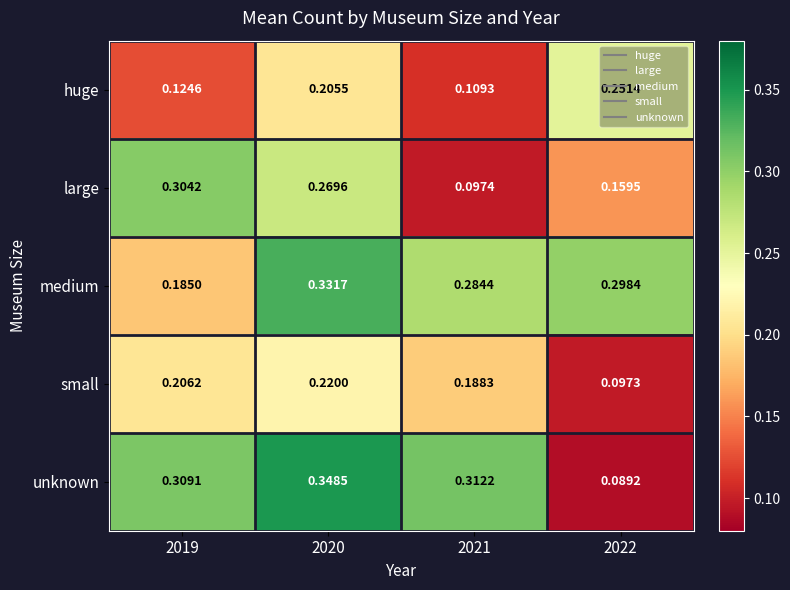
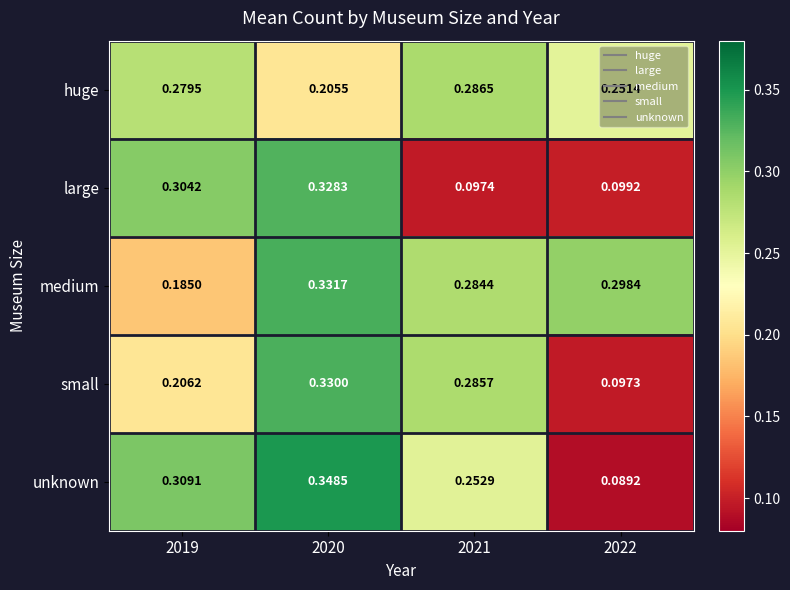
huge, 2019: 0.1246 -> 0.2795
huge, 2021: 0.1093 -> 0.2865
large, 2020: 0.2696 -> 0.3283
large, 2022: 0.1595 -> 0.0992
small, 2020: 0.2200 -> 0.3300
small, 2021: 0.1883 -> 0.2857
unknown, 2021: 0.3122 -> 0.2529
